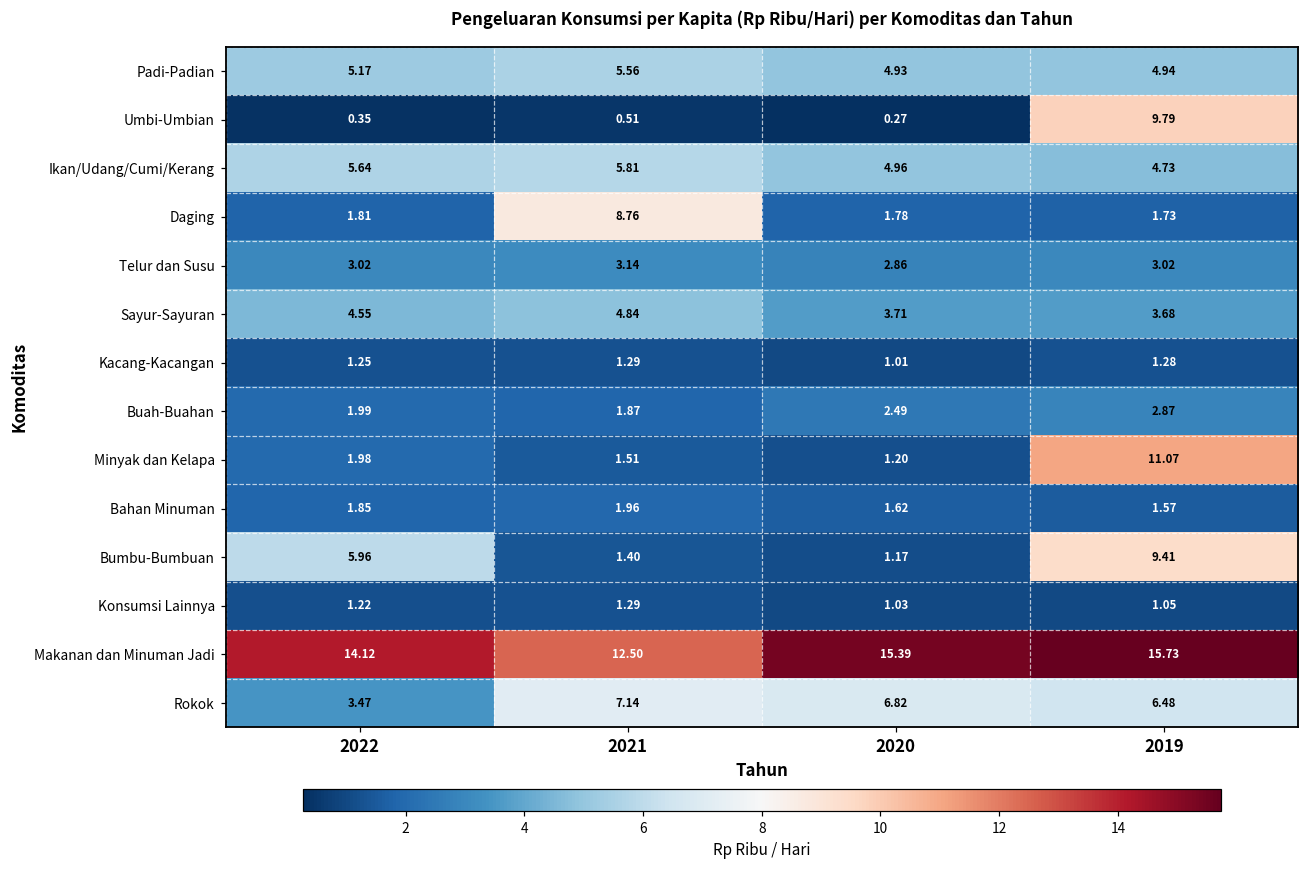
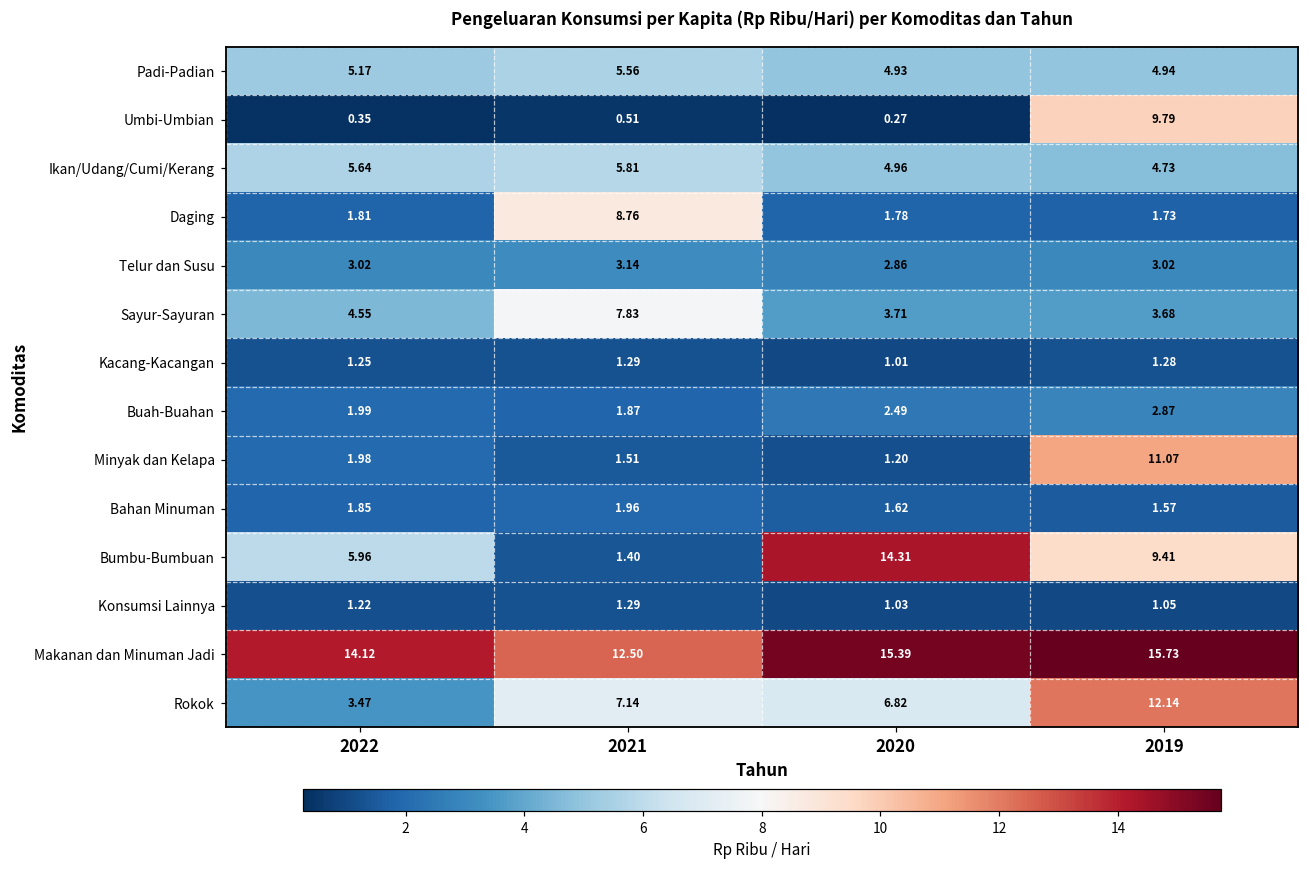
Sayur-Sayuran, 2021: 4.84 -> 7.83
Bumbu-Bumbuan, 2020: 1.17 -> 14.31
Rokok, 2019: 6.48 -> 12.14
